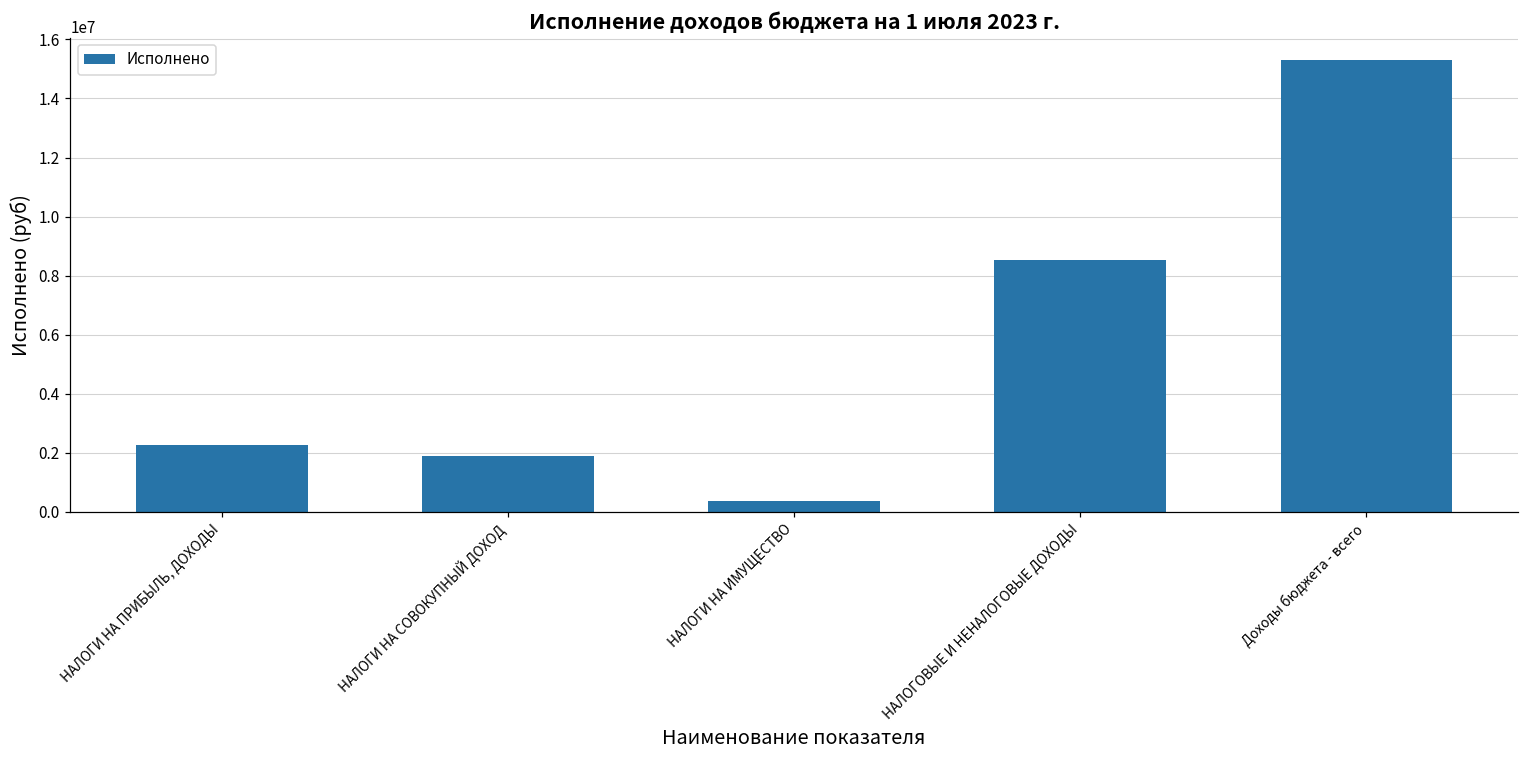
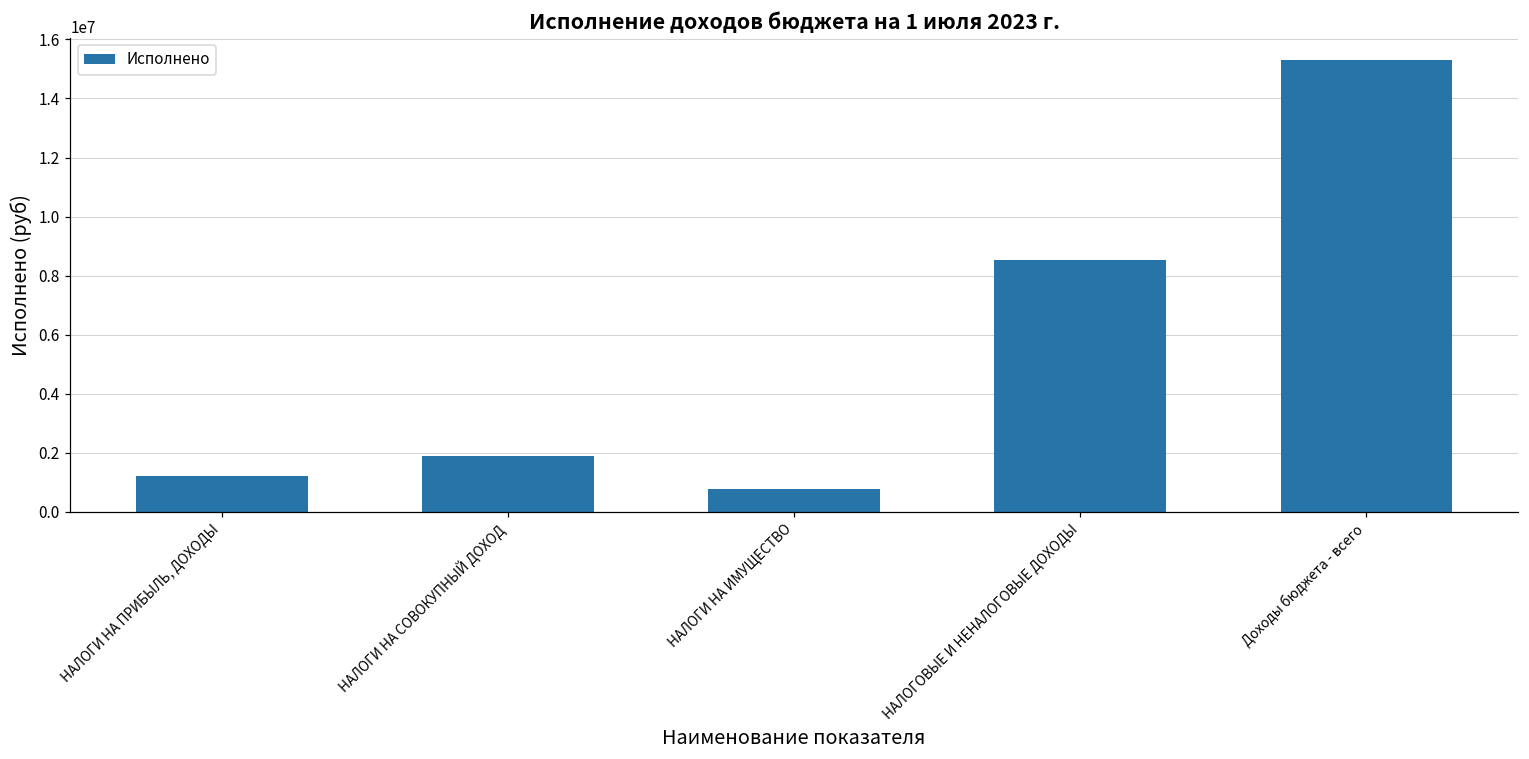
НАЛОГИ НА ПРИБЫЛЬ, ДОХОДЫ: 2300000 -> 1200000
НАЛОГИ НА ИМУЩЕСТВО: 400000 -> 800000
